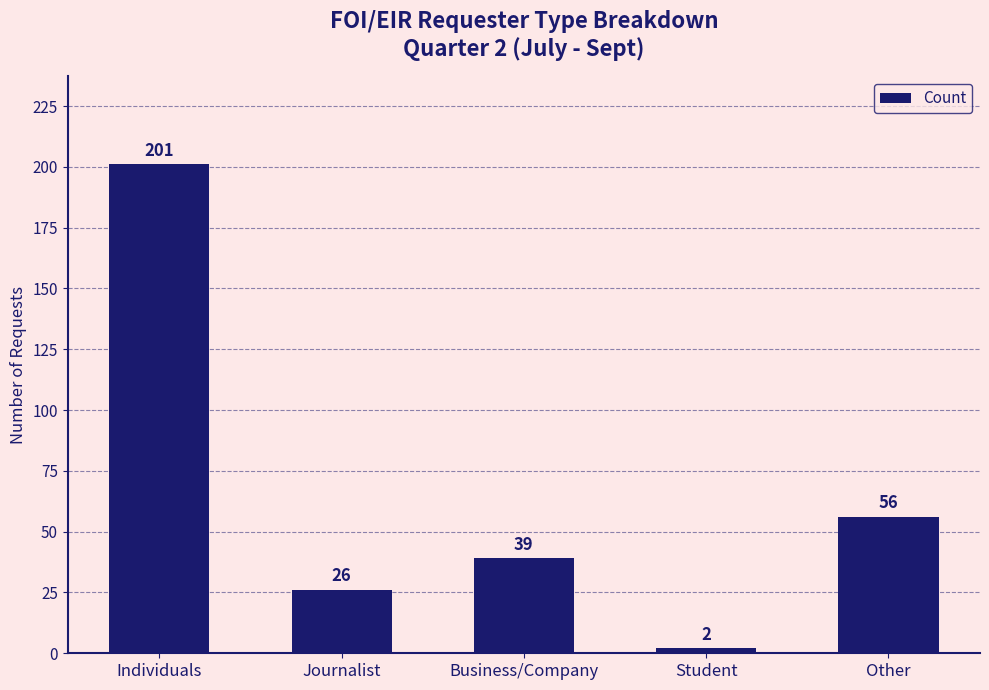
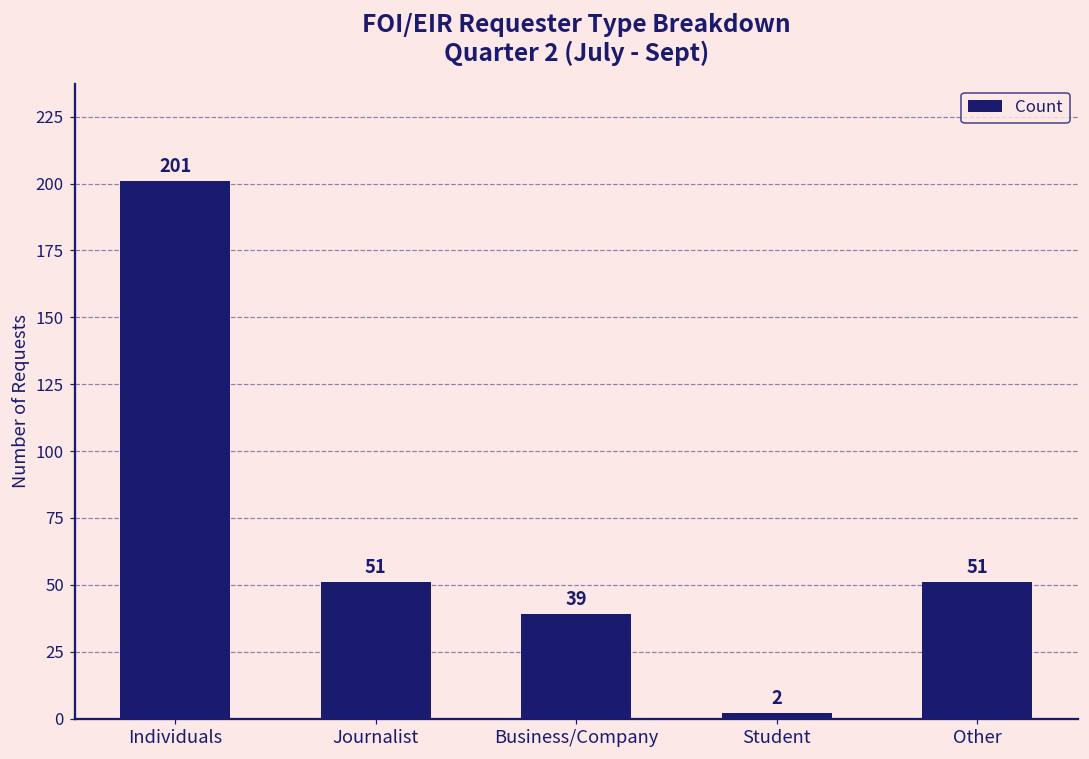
Journalist: 26 -> 51
Other: 56 -> 51
